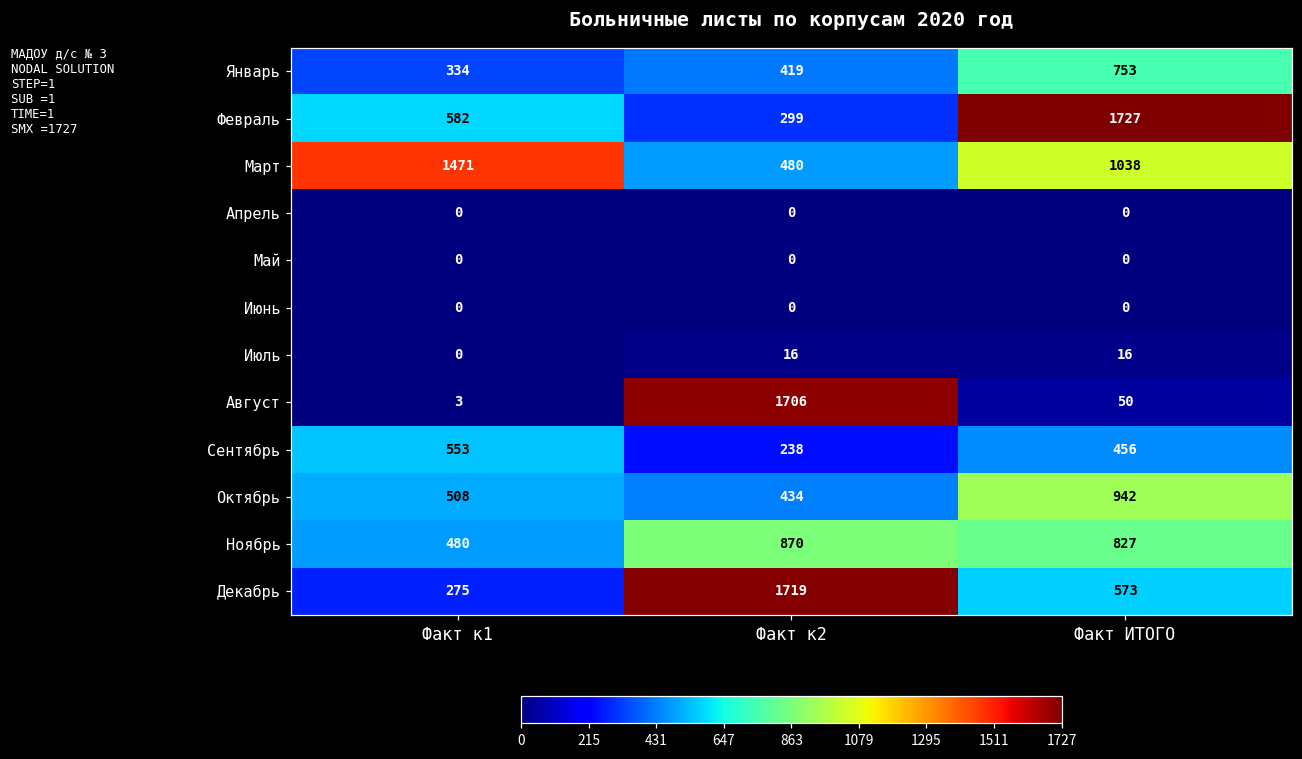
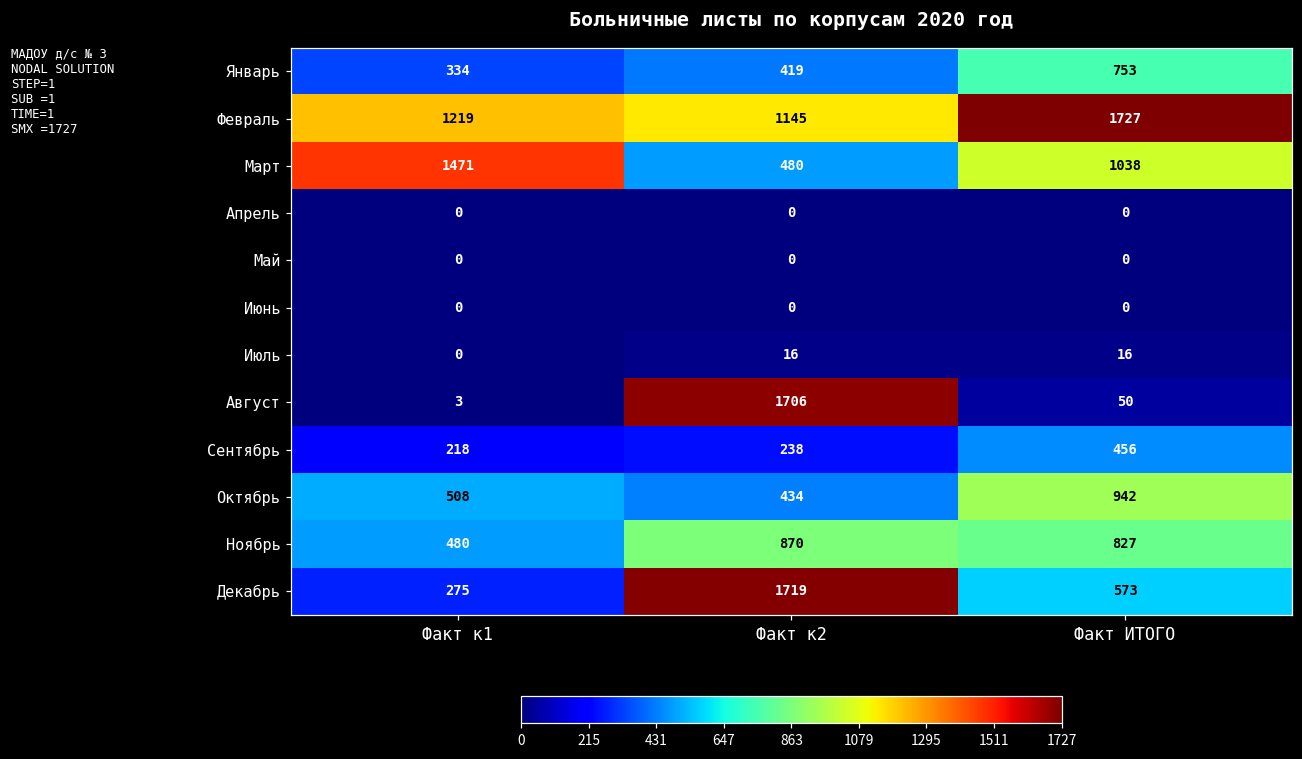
Февраль, Факт к1: 582 -> 1219
Февраль, Факт к2: 299 -> 1145
Сентябрь, Факт к1: 553 -> 218
